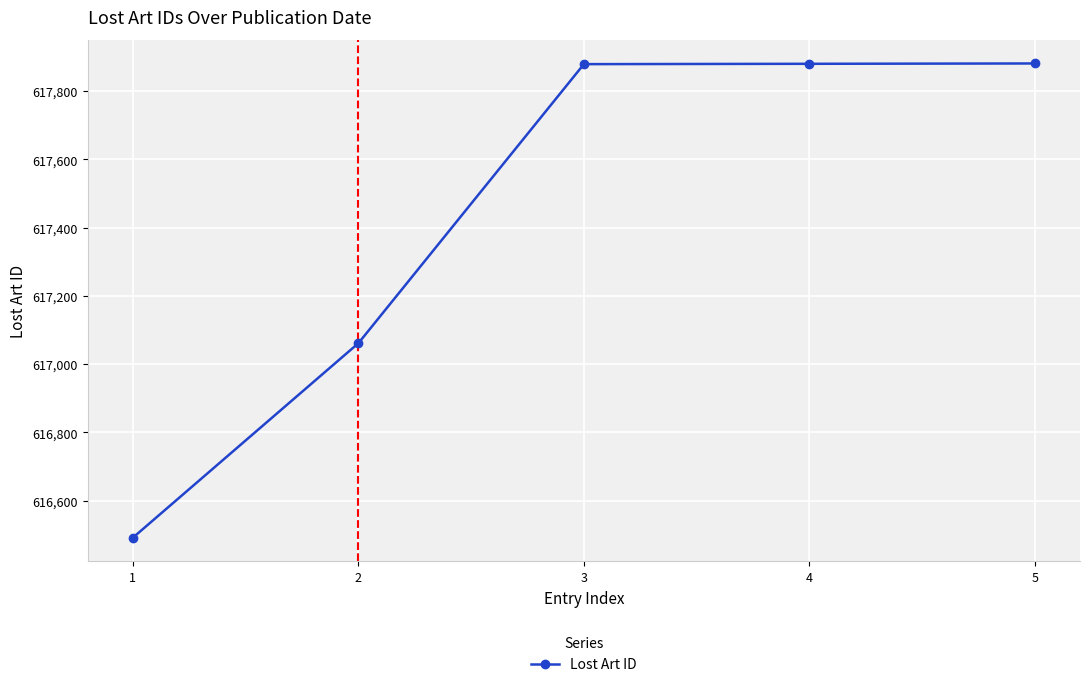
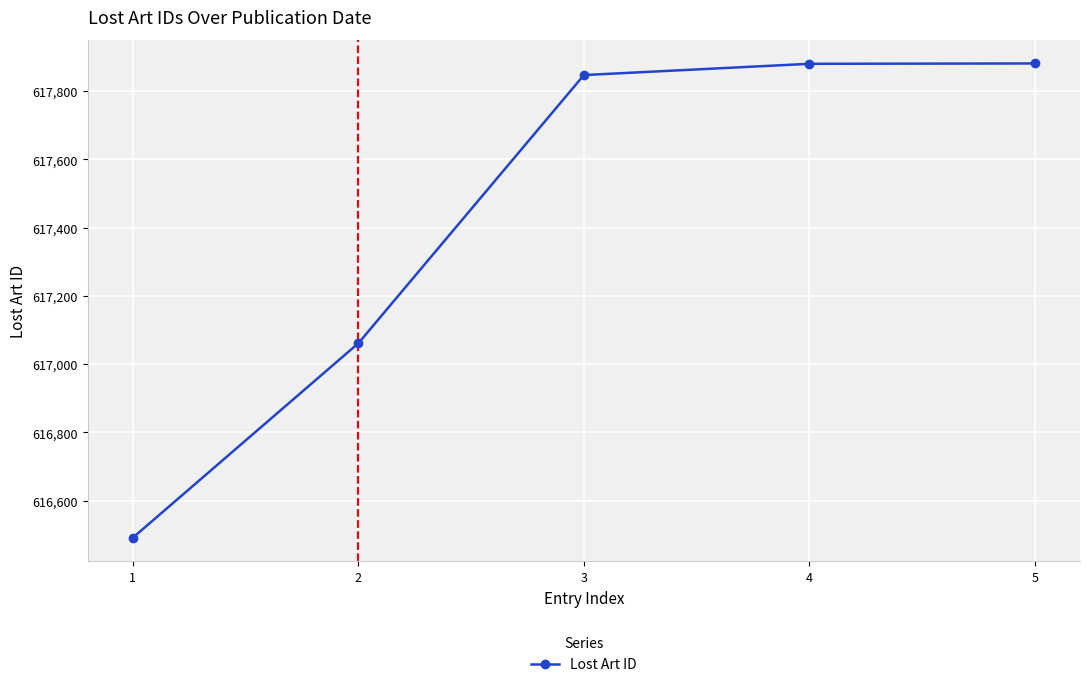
3: 617,880 -> 617,850
